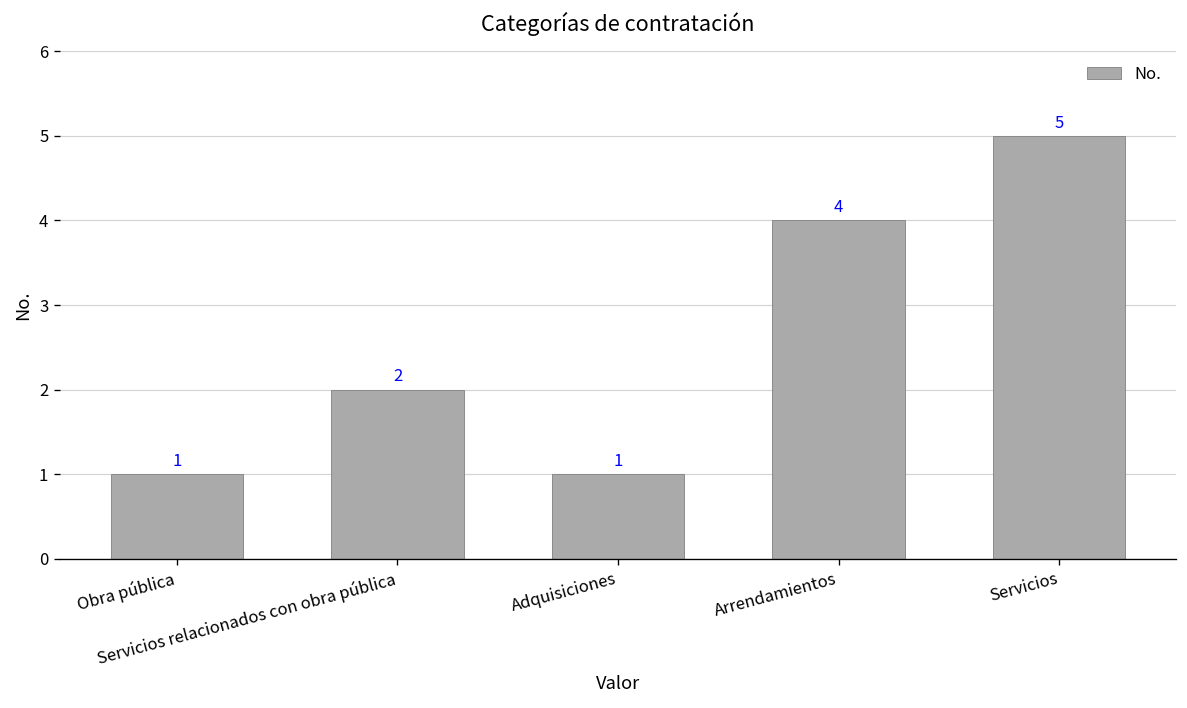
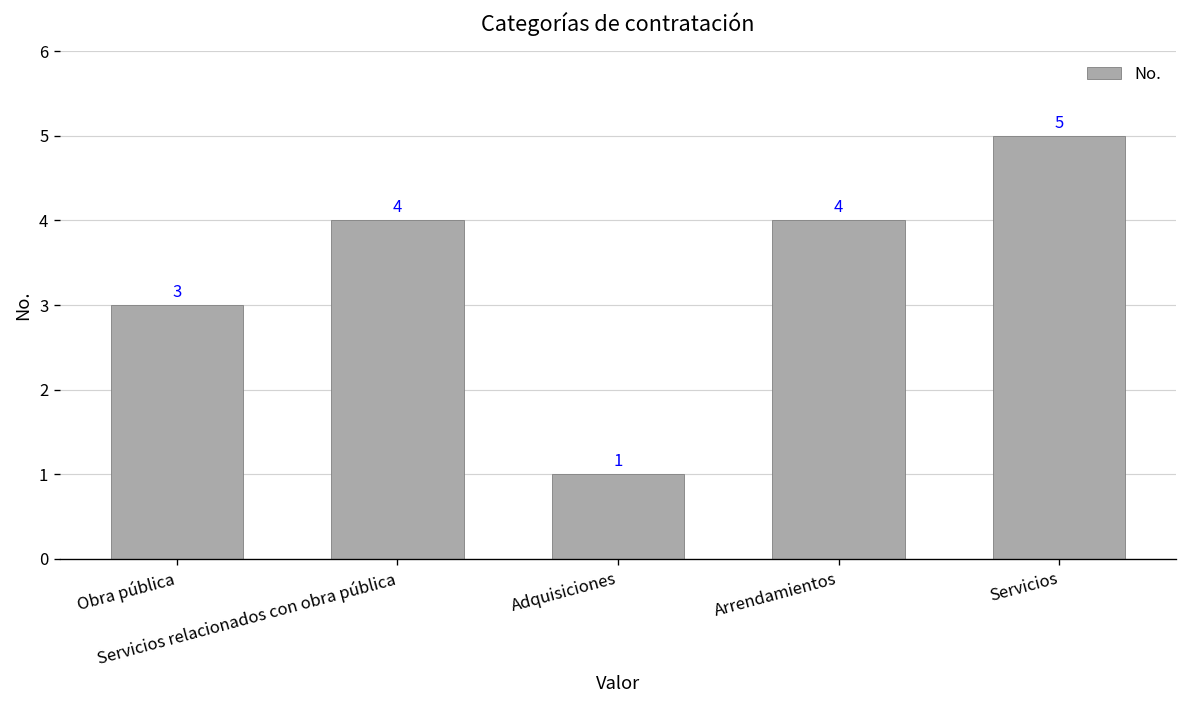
Obra pública: 1 -> 3
Servicios relacionados con obra pública: 2 -> 4
